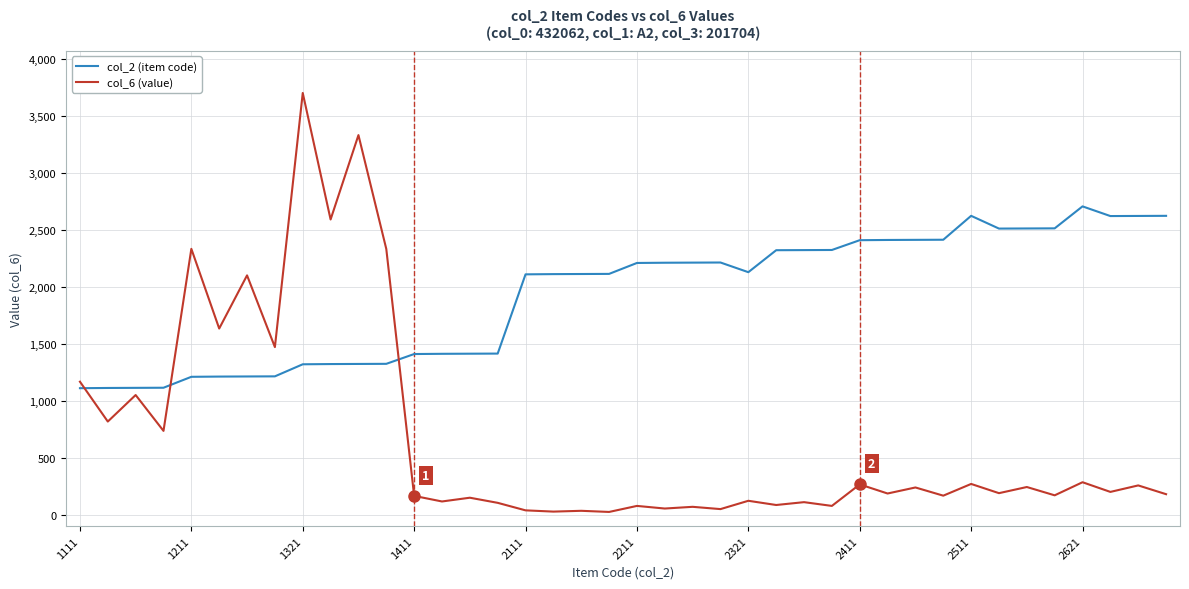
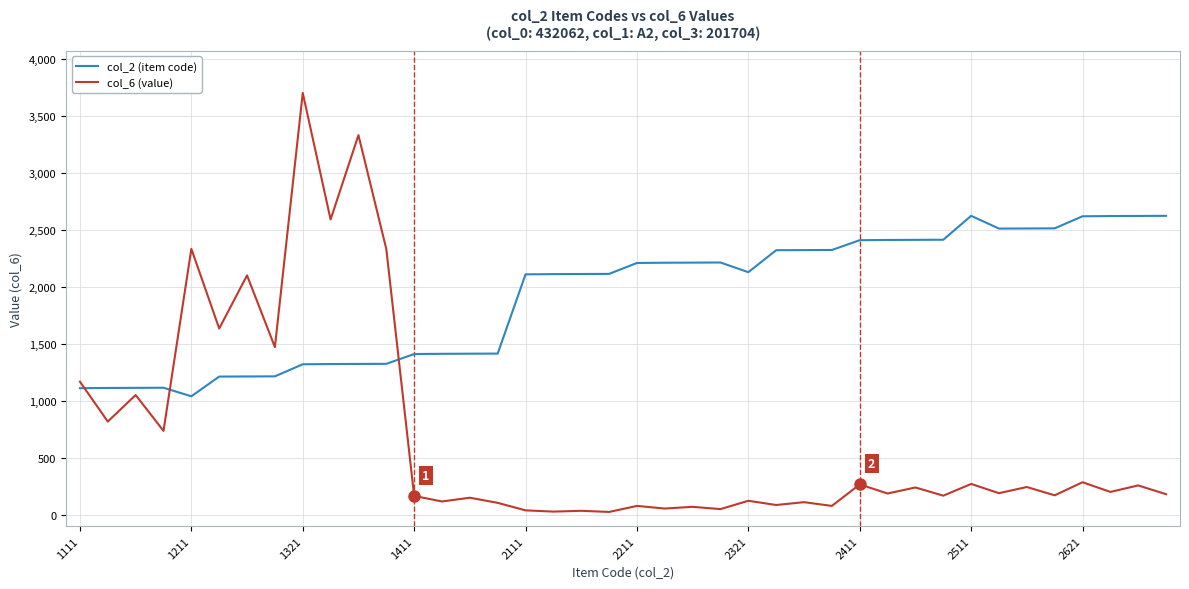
col_2 (item code), 1211: 1,210 -> 1,040
col_2 (item code), 2621: 2,710 -> 2,620
